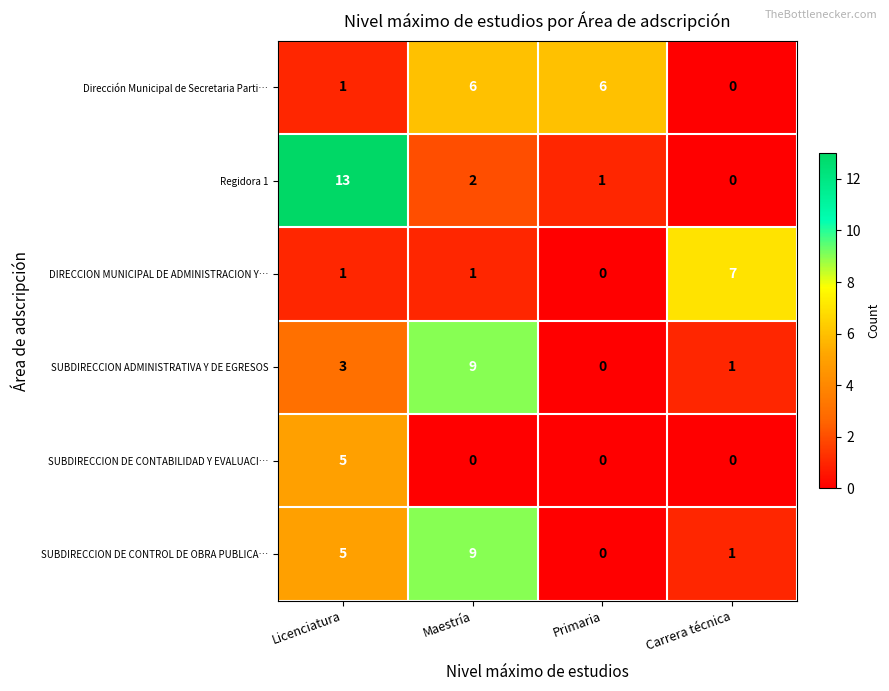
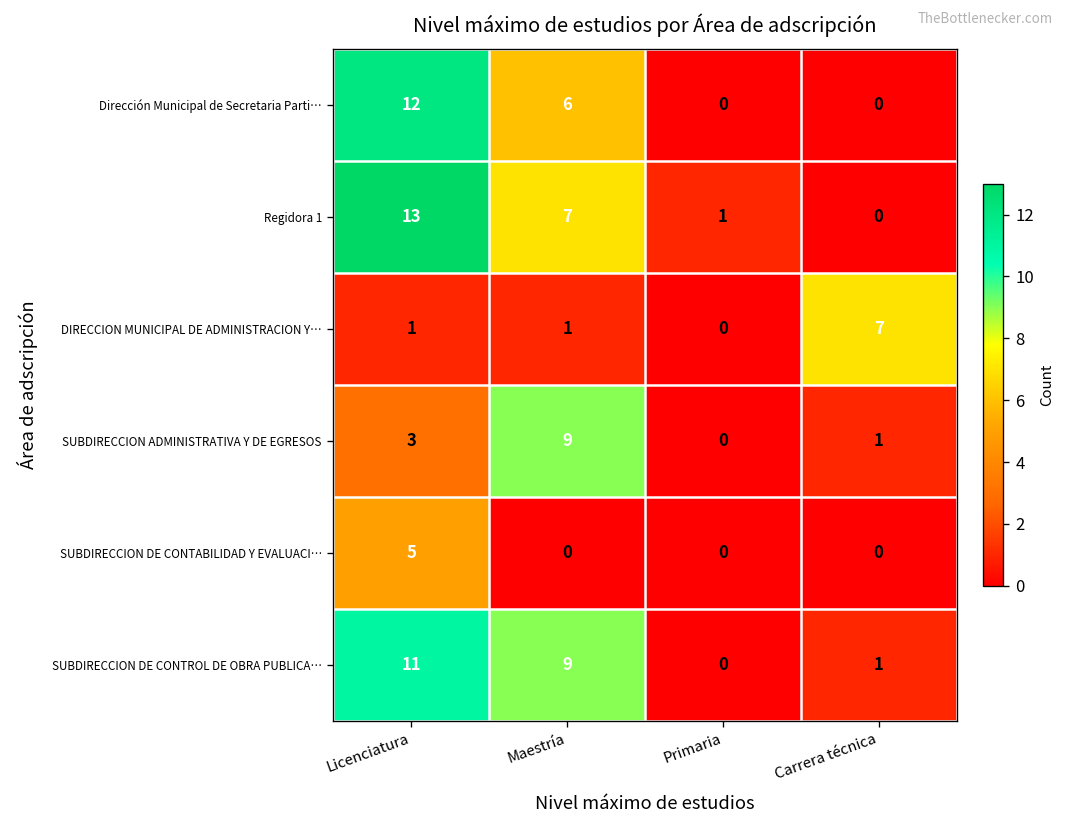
Dirección Municipal de Secretaria Parti…, Licenciatura: 1 -> 12
Dirección Municipal de Secretaria Parti…, Primaria: 6 -> 0
Regidora 1, Maestría: 2 -> 7
SUBDIRECCION DE CONTROL DE OBRA PUBLICA…, Licenciatura: 5 -> 11
